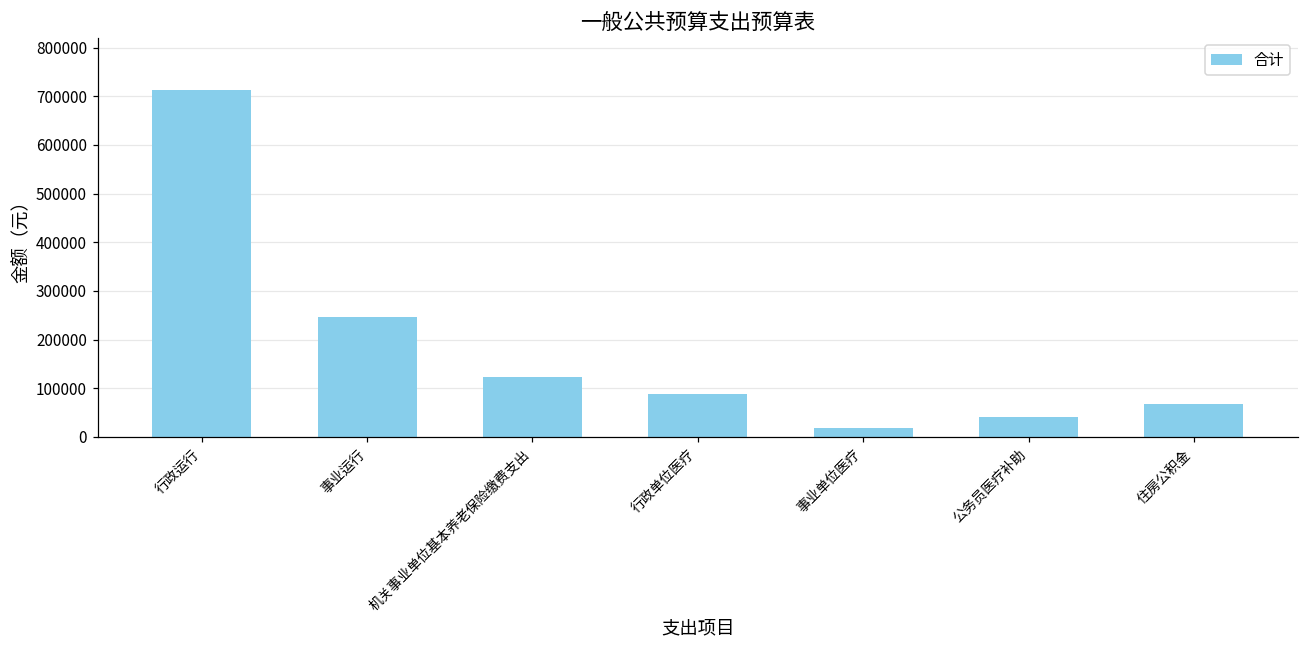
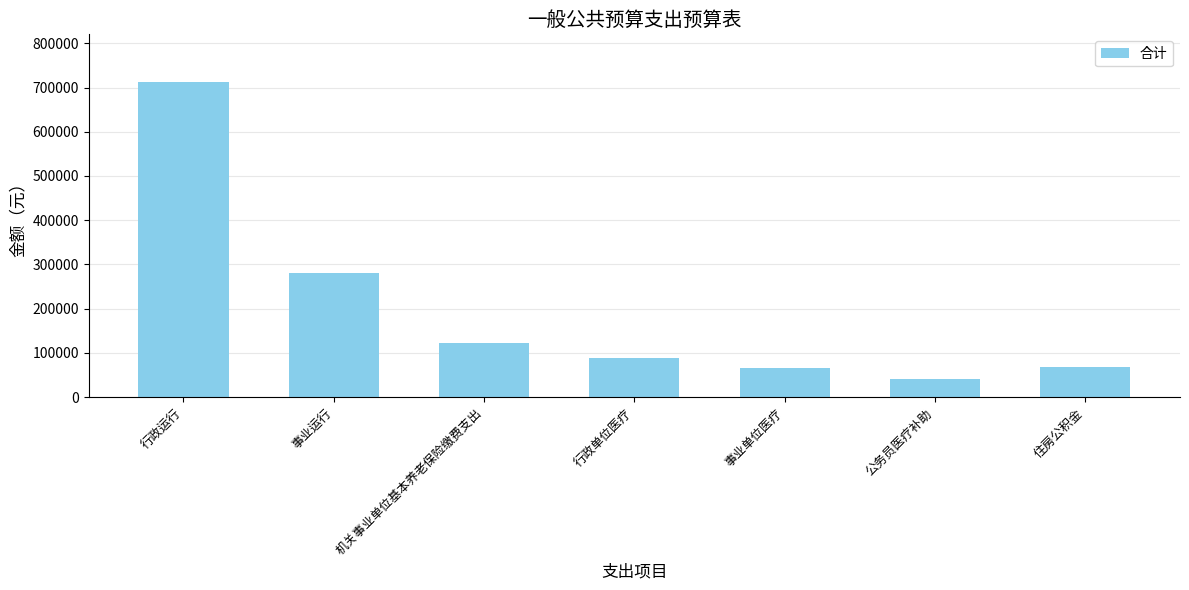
事业运行: 250000 -> 280000
事业单位医疗: 20000 -> 70000
